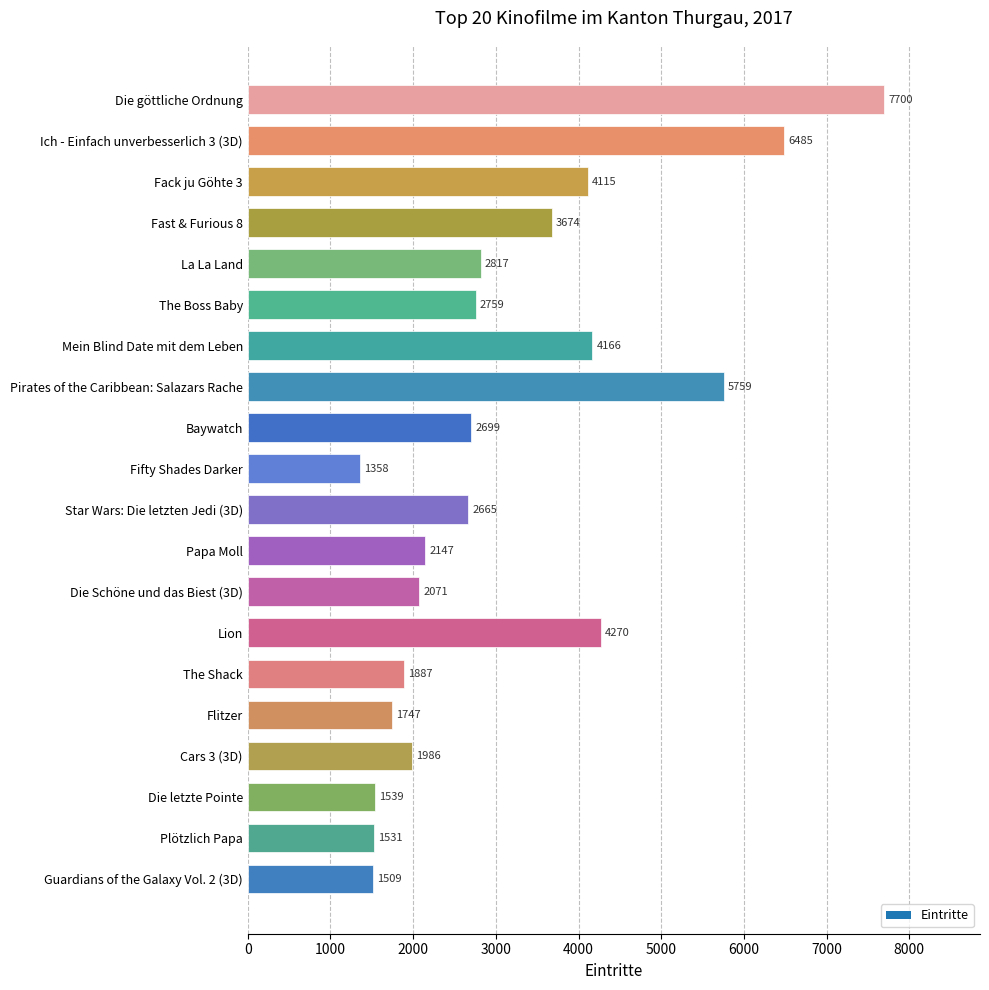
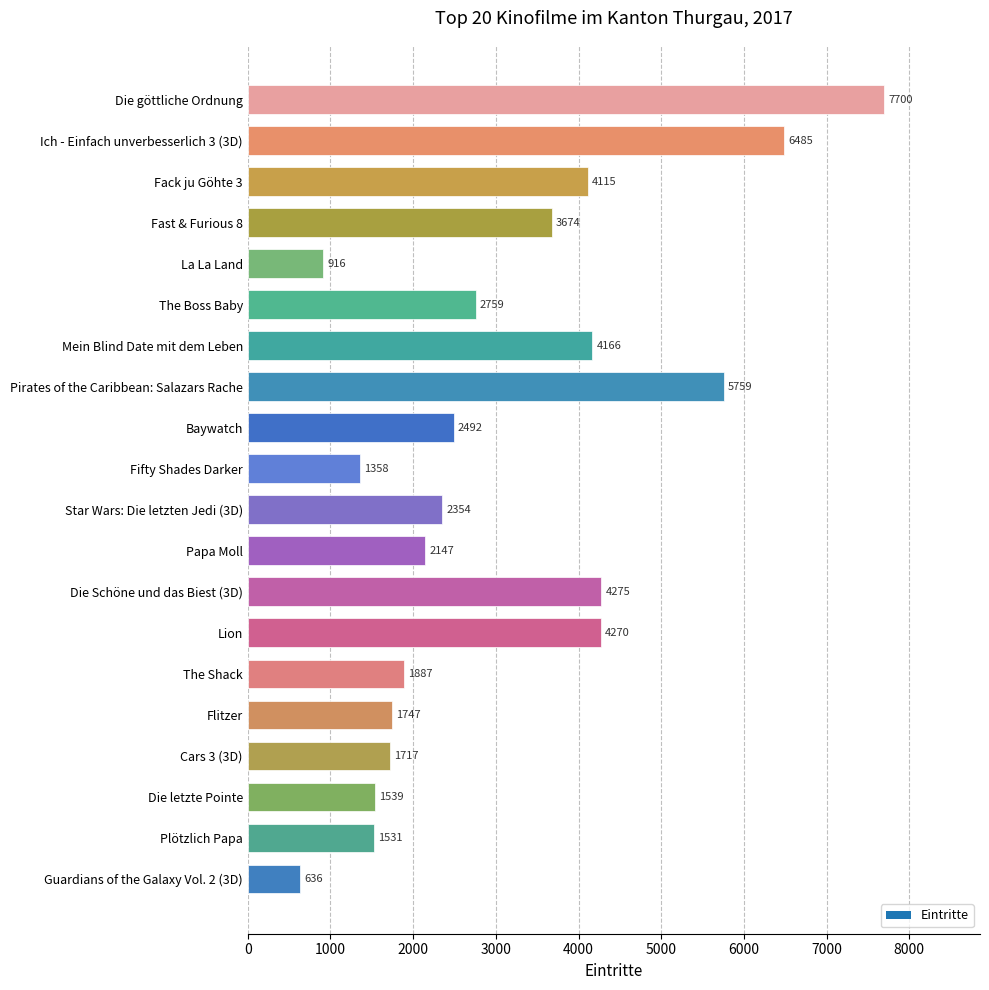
La La Land: 2817 -> 916
Baywatch: 2699 -> 2492
Star Wars: Die letzten Jedi (3D): 2665 -> 2354
Die Schöne und das Biest (3D): 2071 -> 4275
Cars 3 (3D): 1986 -> 1717
Guardians of the Galaxy Vol. 2 (3D): 1509 -> 636
